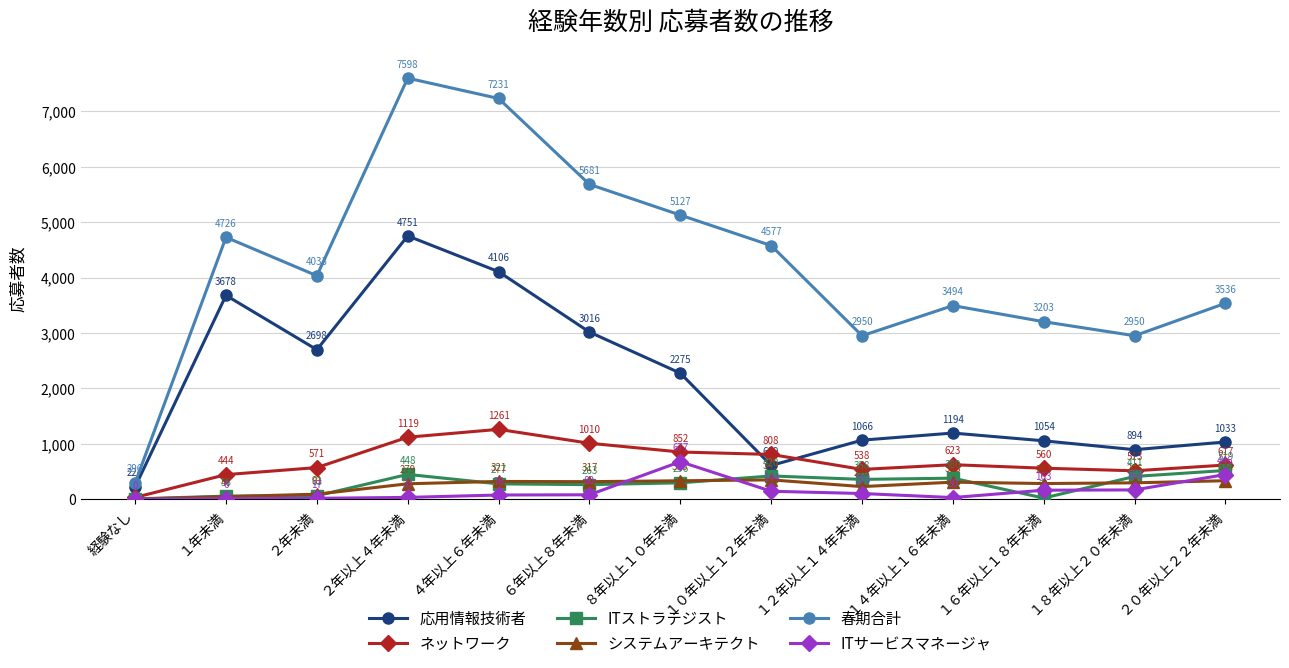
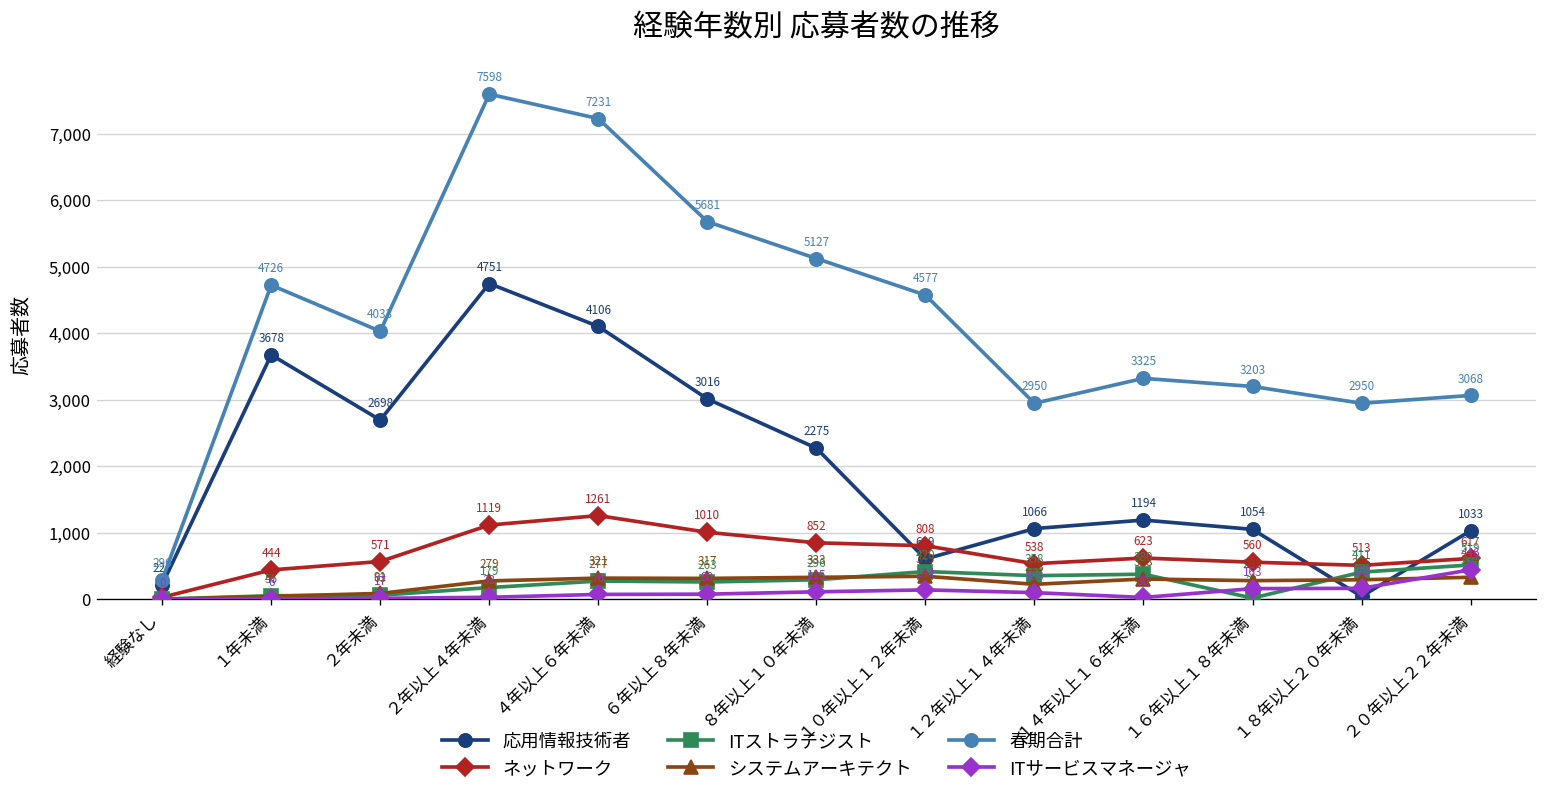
ITストラテジスト, ２年以上４年未満: 448 -> 179
ITサービスマネージャ, ８年以上１０年未満: 677 -> 115
春期合計, １４年以上１６年未満: 3494 -> 3325
応用情報技術者, １８年以上２０年未満: 894 -> 46
春期合計, ２０年以上２２年未満: 3536 -> 3068
